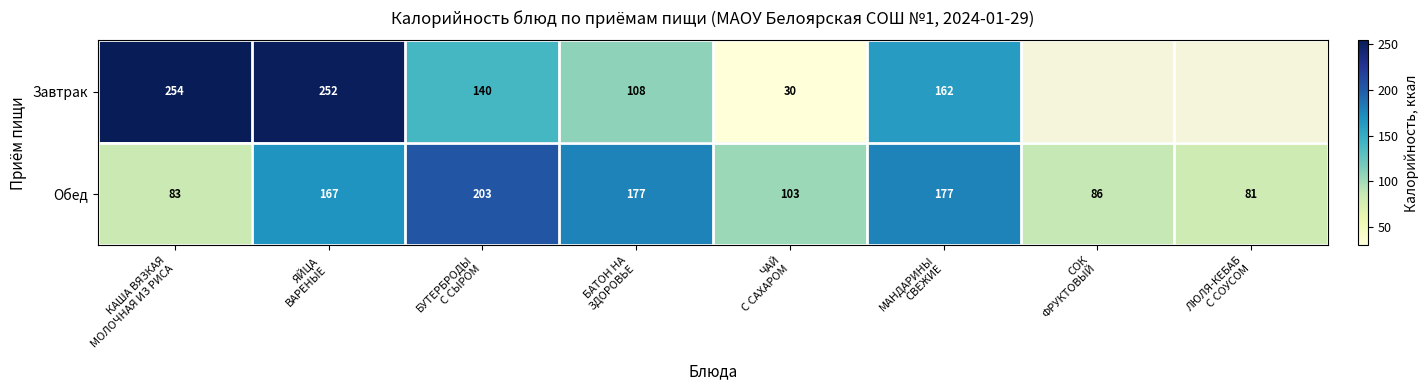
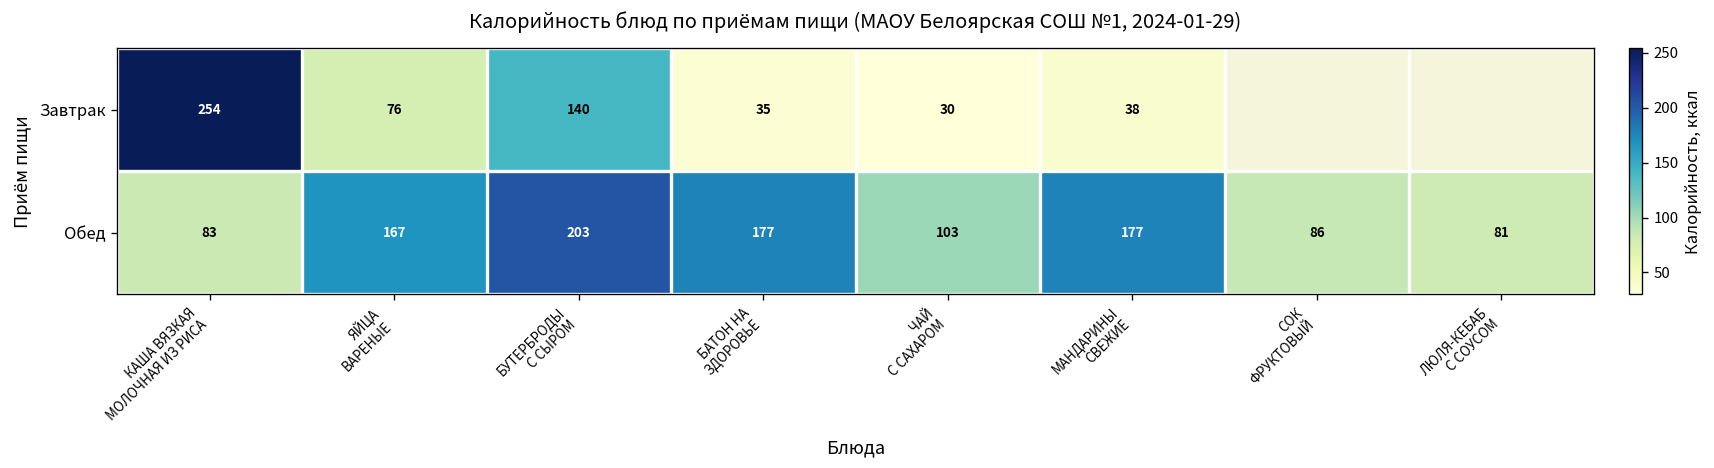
Завтрак, ЯЙЦА ВАРЕНЫЕ: 252 -> 76
Завтрак, БАТОН НА ЗДОРОВЬЕ: 108 -> 35
Завтрак, МАНДАРИНЫ СВЕЖИЕ: 162 -> 38
